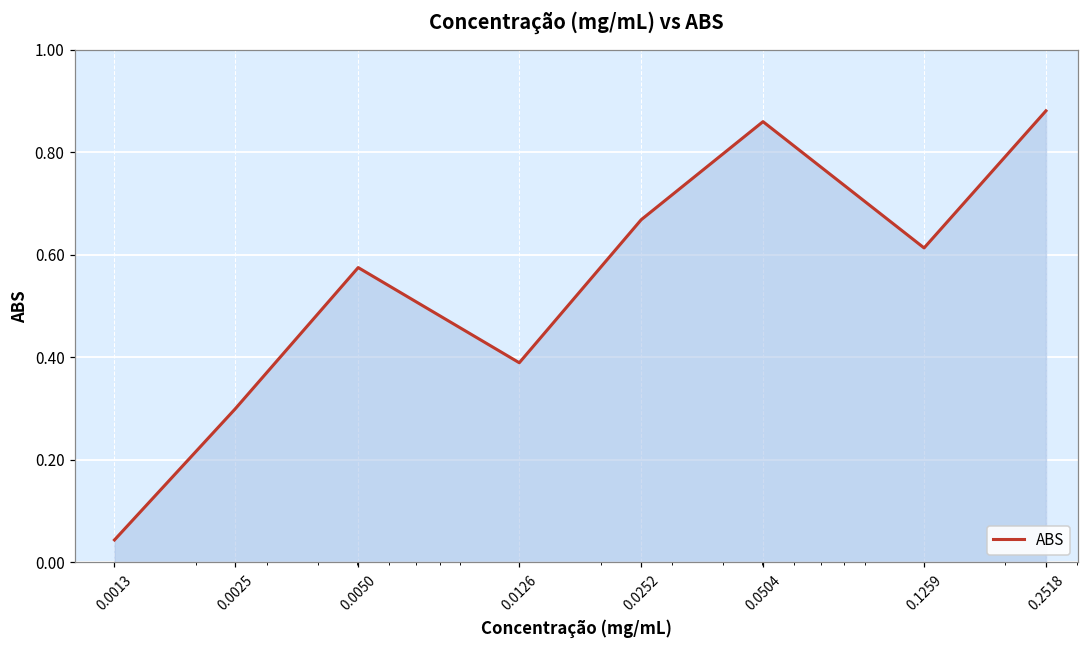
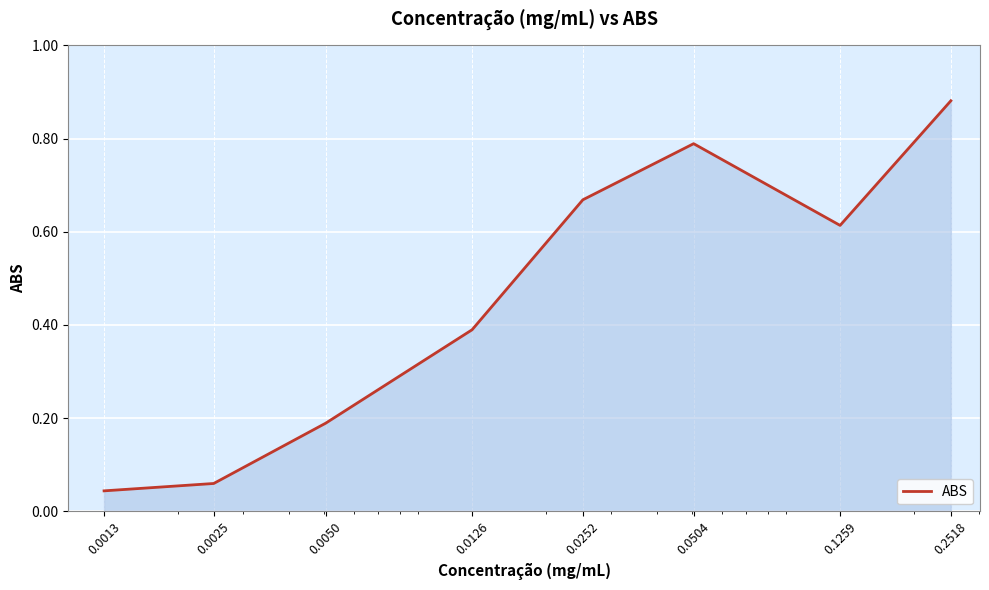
0.0025: 0.30 -> 0.06
0.0050: 0.58 -> 0.19
0.0504: 0.86 -> 0.79
